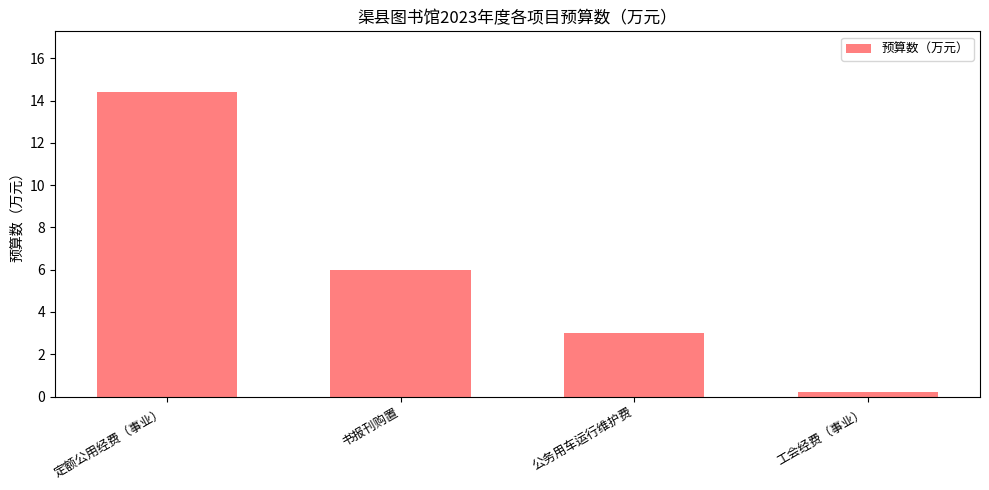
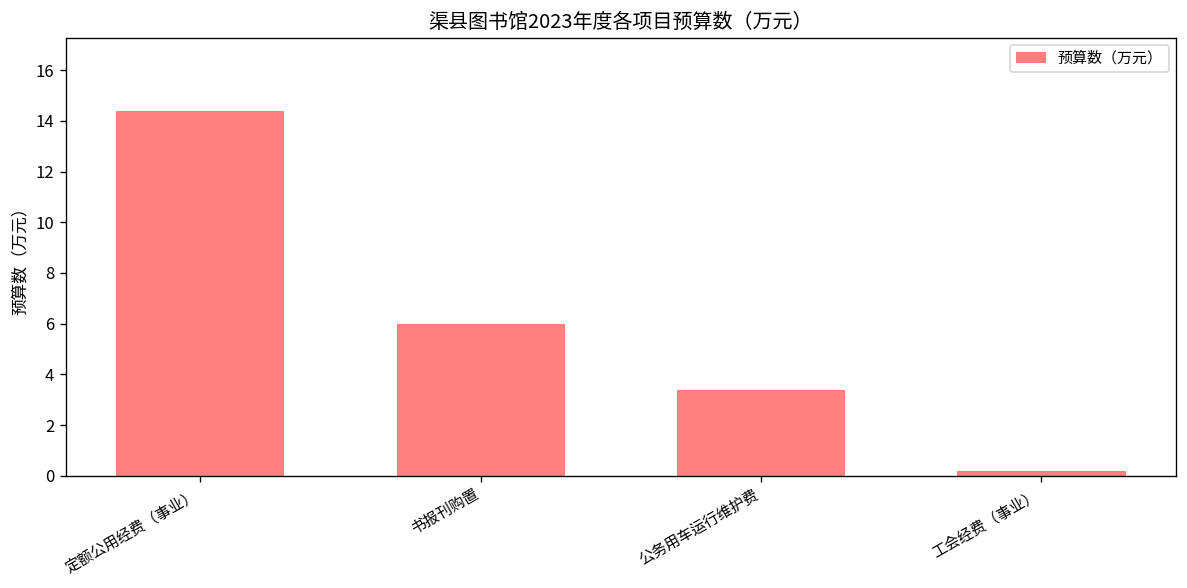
公务用车运行维护费: 3.0 -> 3.4
